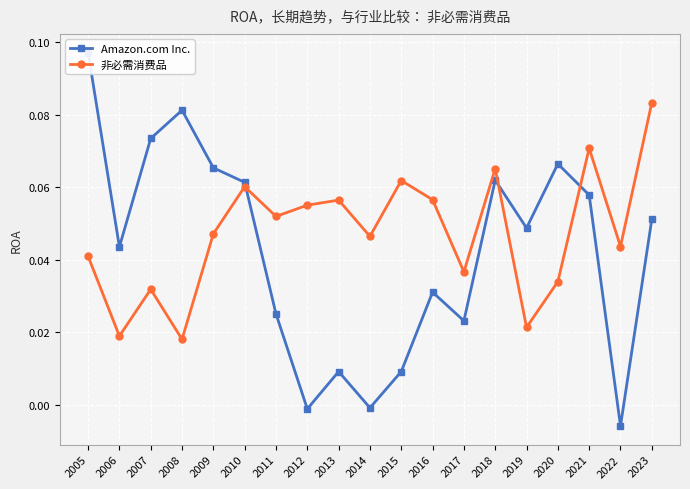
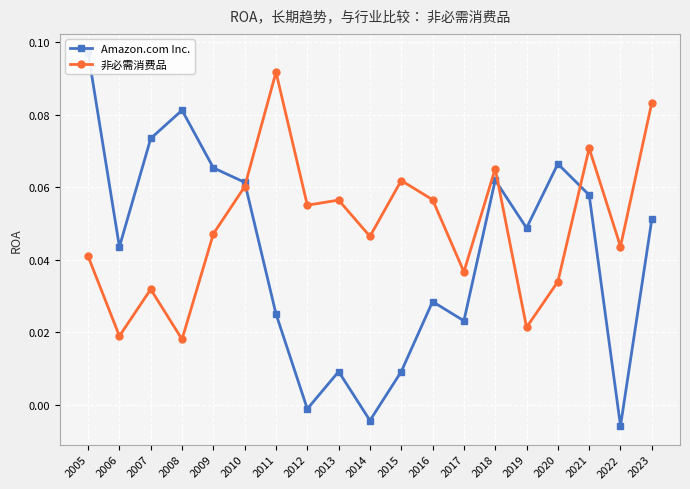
非必需消费品, 2011: 0.052 -> 0.092
Amazon.com Inc., 2014: -0.001 -> -0.004
Amazon.com Inc., 2016: 0.031 -> 0.028
